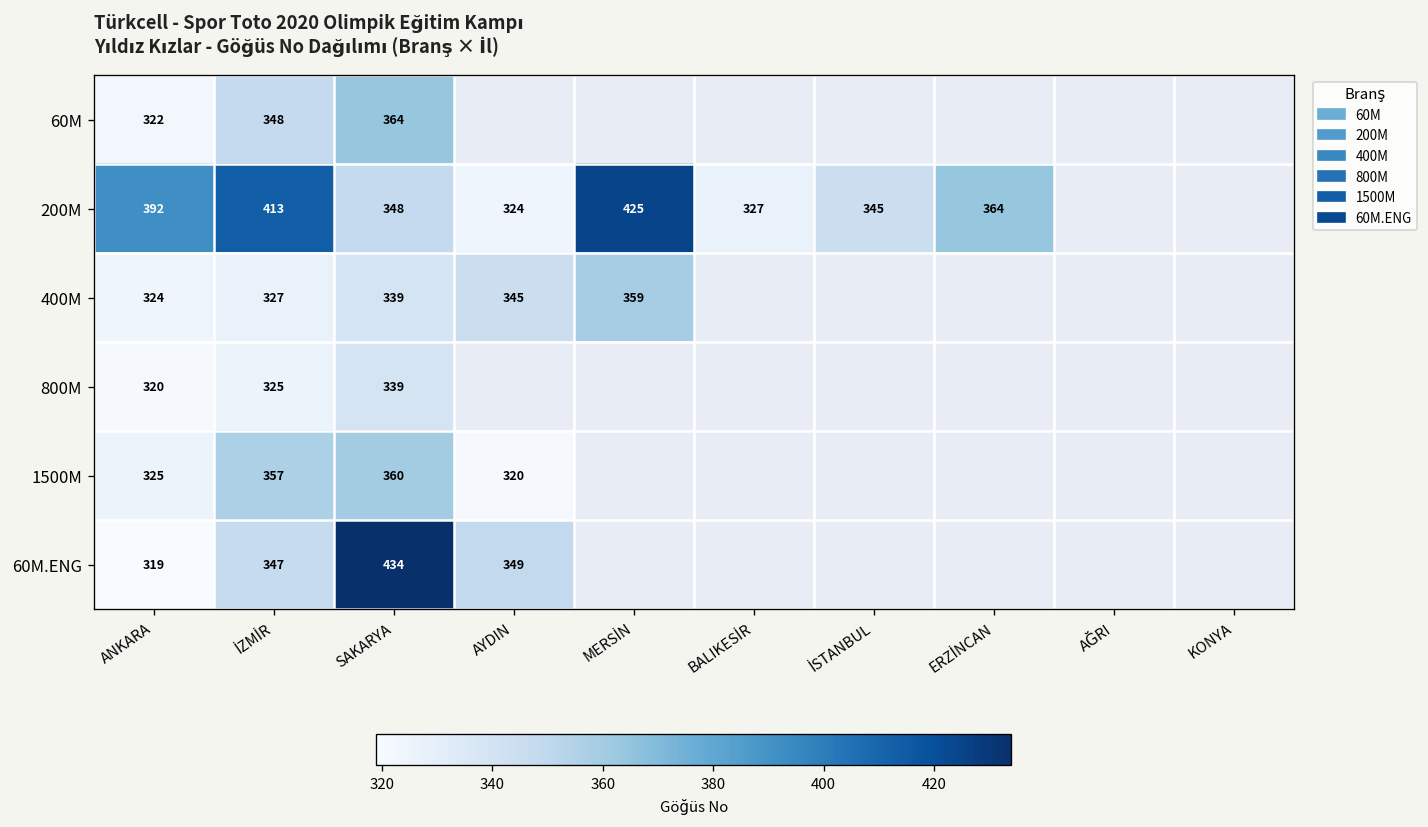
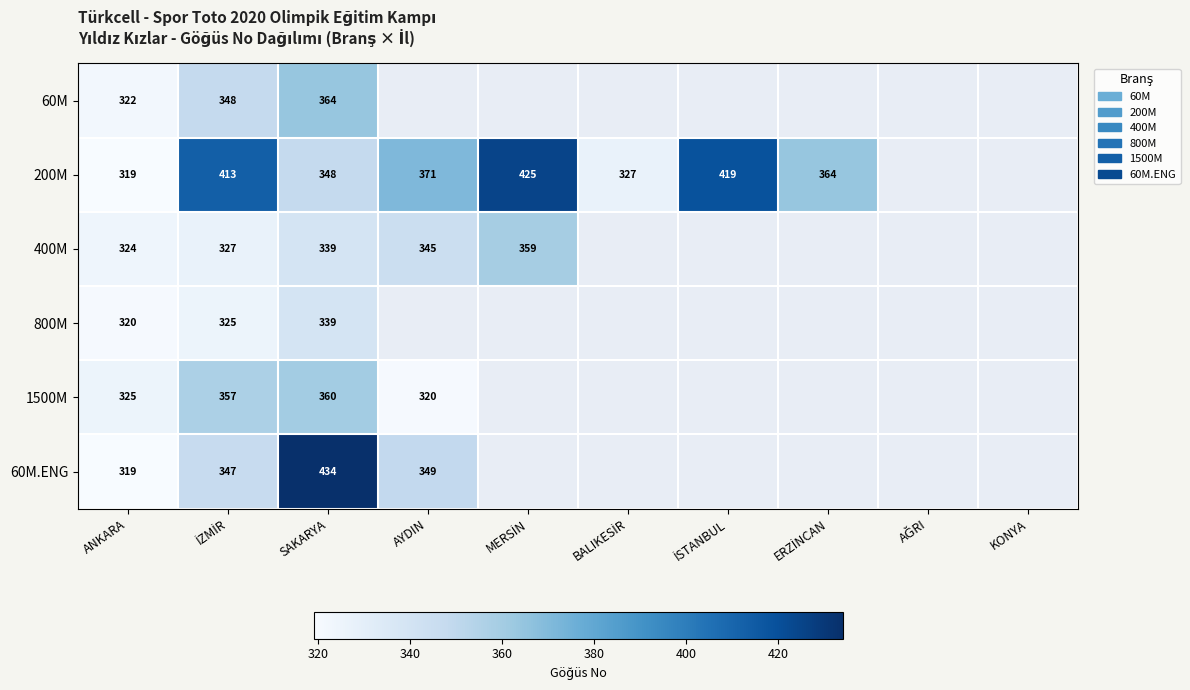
200M, ANKARA: 392 -> 319
200M, AYDIN: 324 -> 371
200M, İSTANBUL: 345 -> 419
